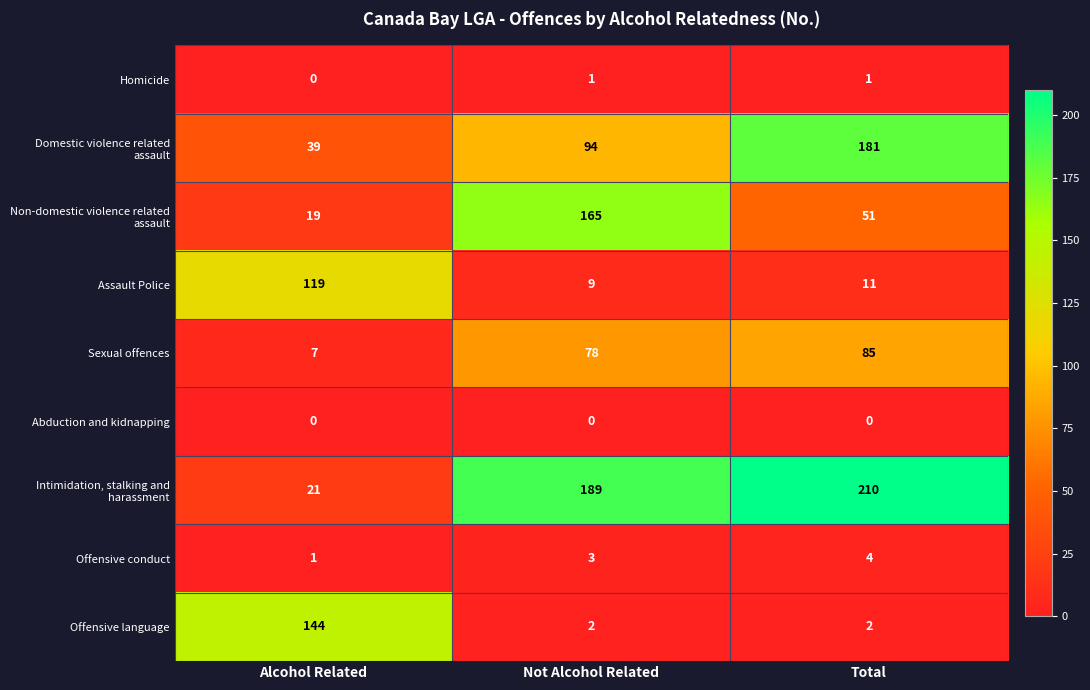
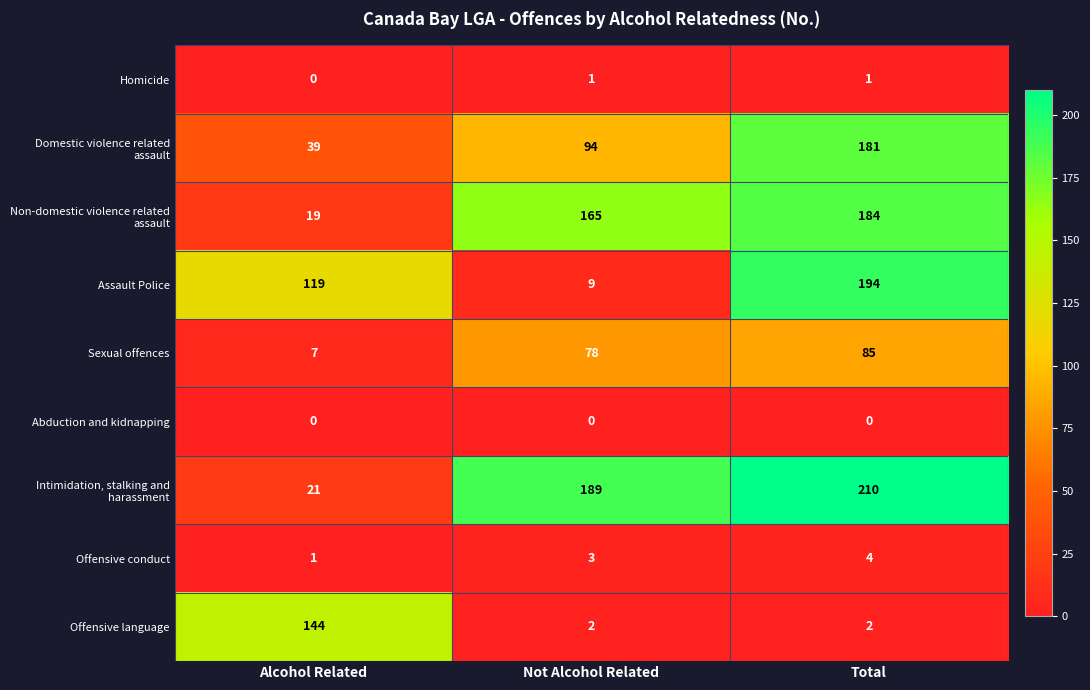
Non-domestic violence related assault, Total: 51 -> 184
Assault Police, Total: 11 -> 194
